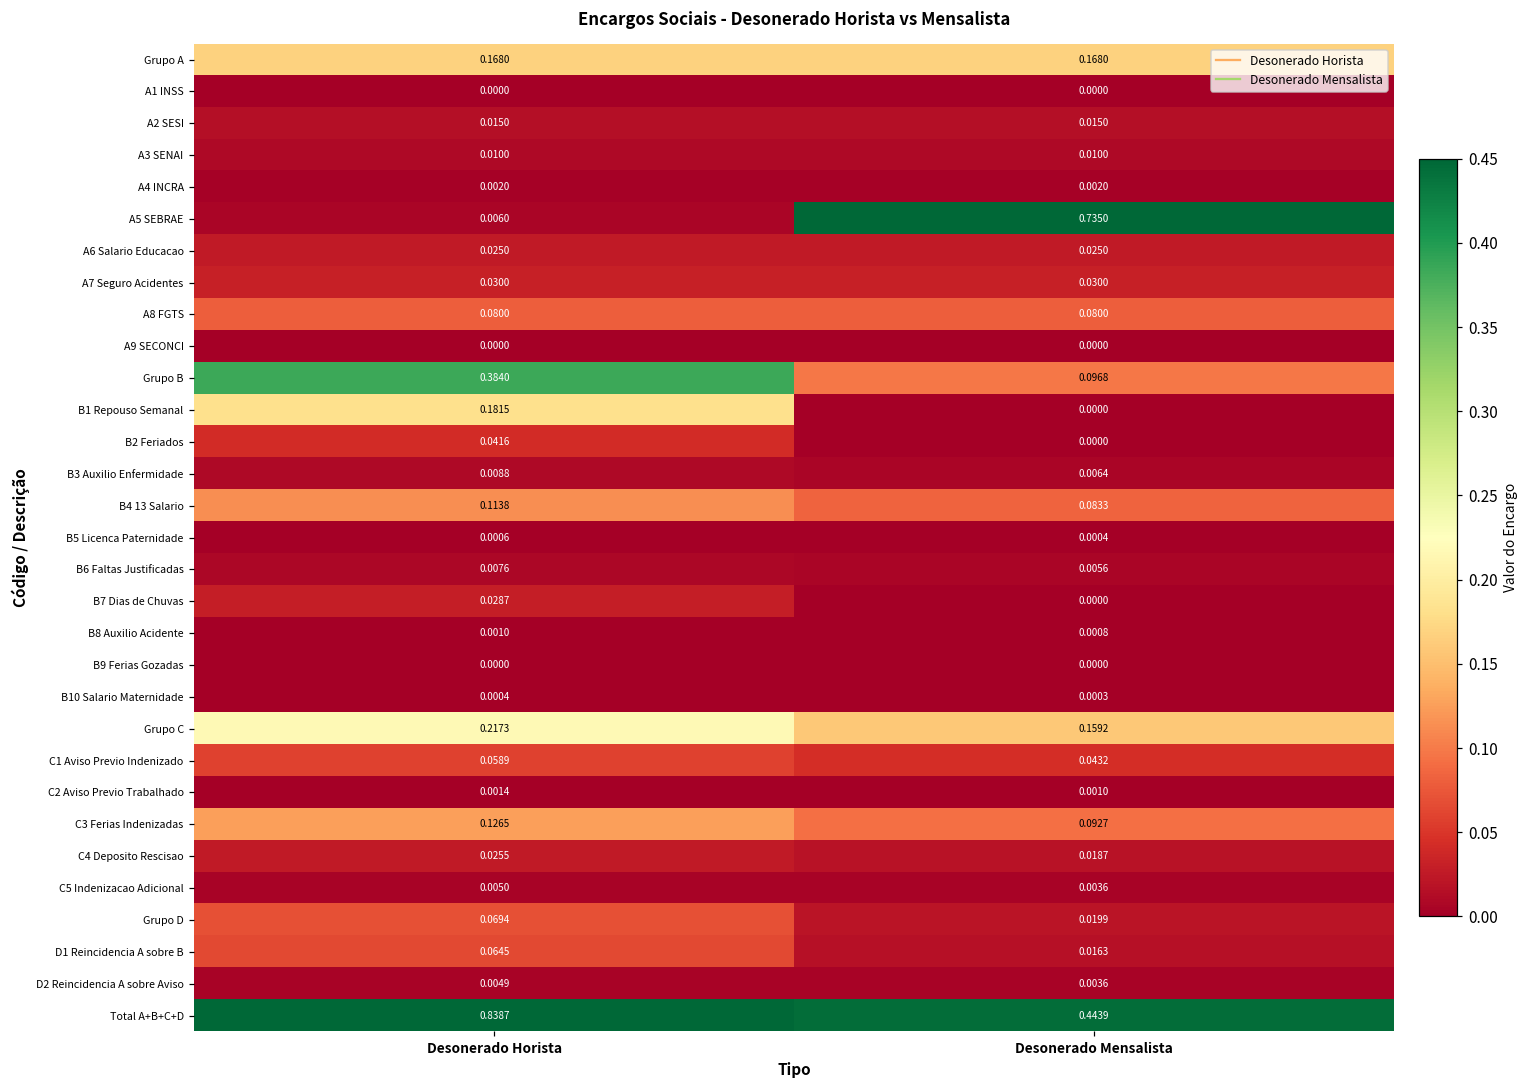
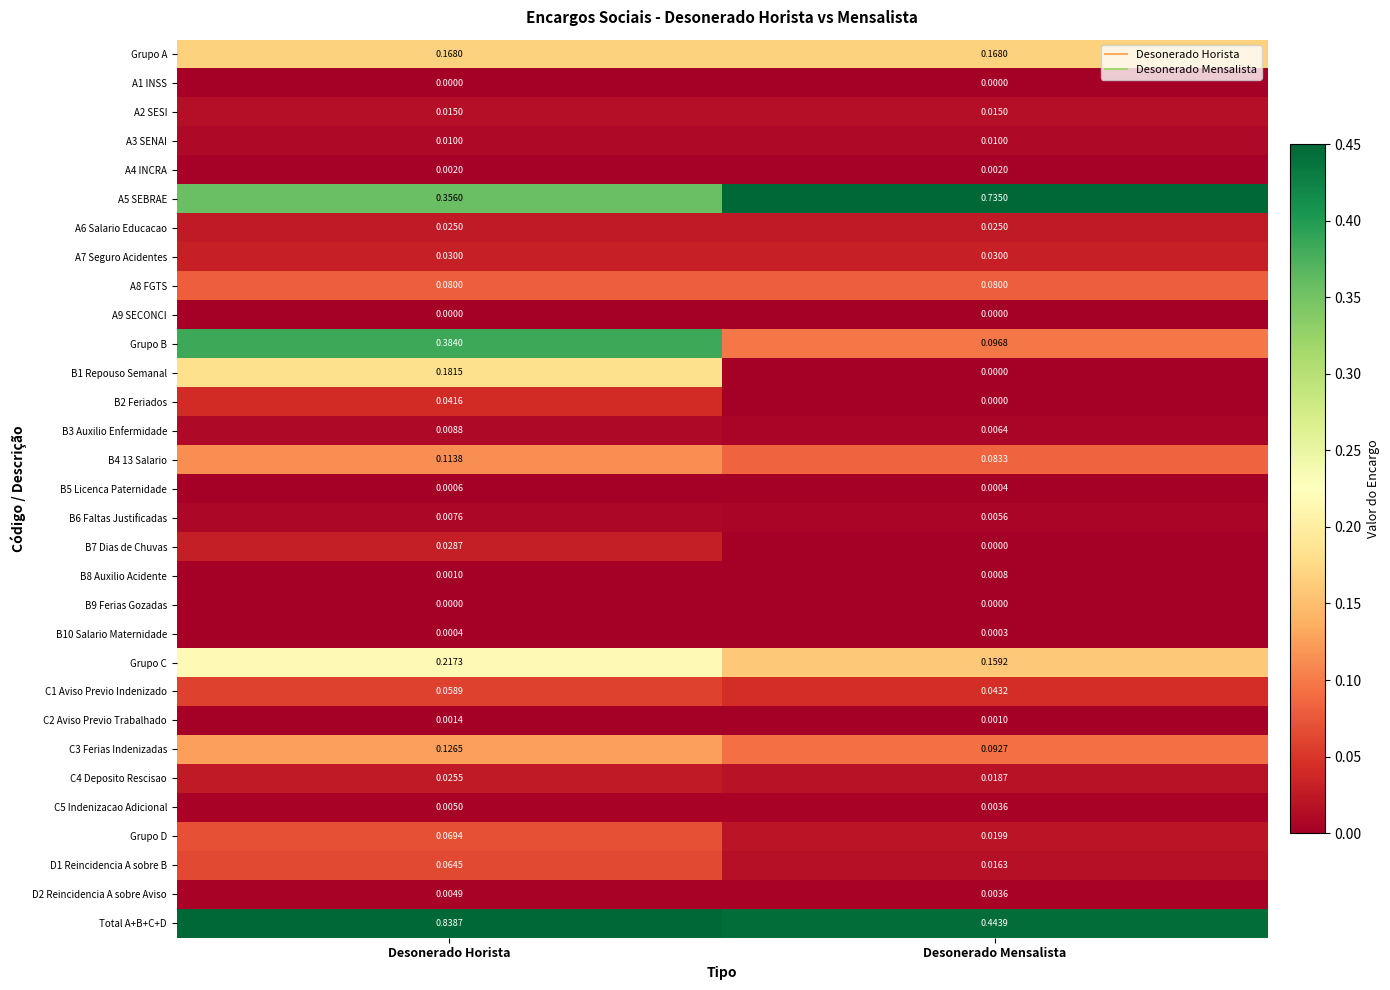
A5 SEBRAE, Desonerado Horista: 0.0060 -> 0.3560
